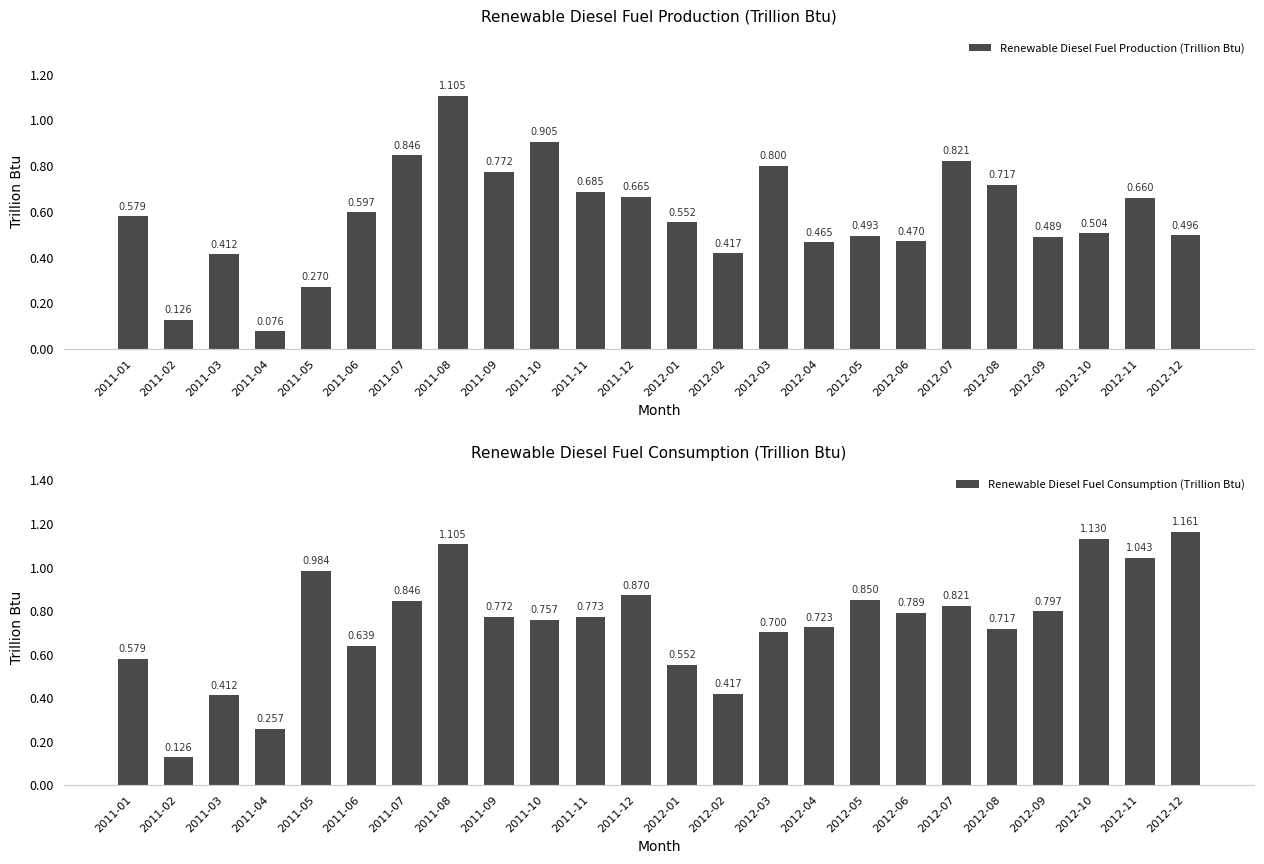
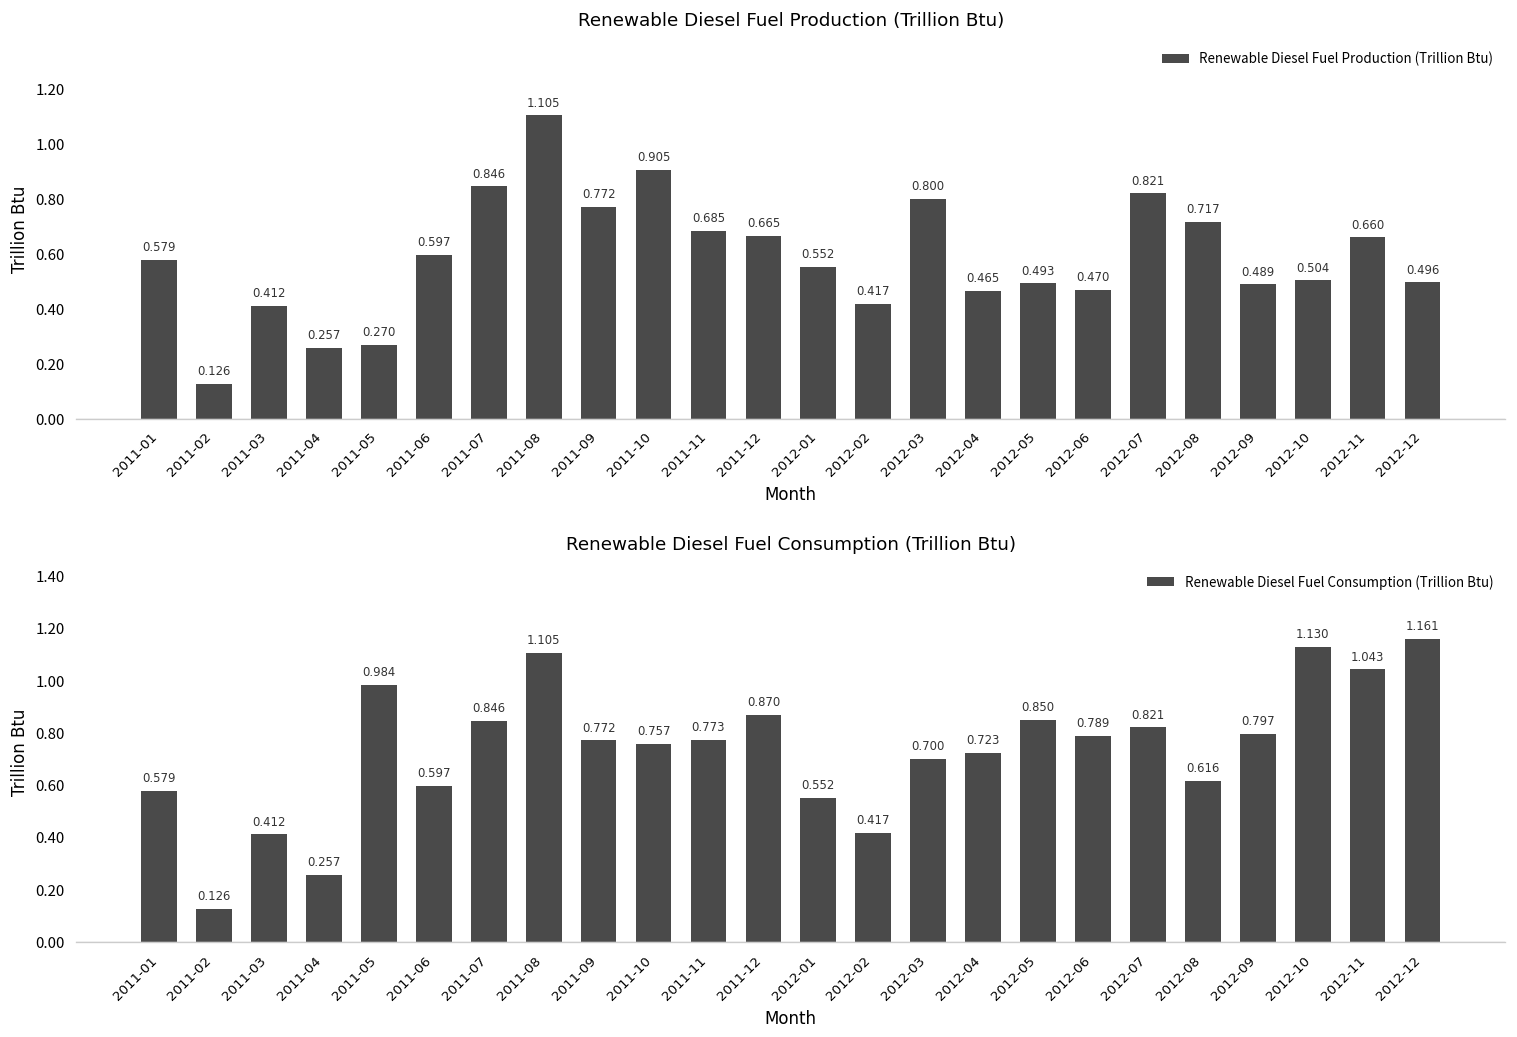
Renewable Diesel Fuel Production (Trillion Btu), 2011-04: 0.076 -> 0.257
Renewable Diesel Fuel Consumption (Trillion Btu), 2011-06: 0.639 -> 0.597
Renewable Diesel Fuel Consumption (Trillion Btu), 2012-08: 0.717 -> 0.616
